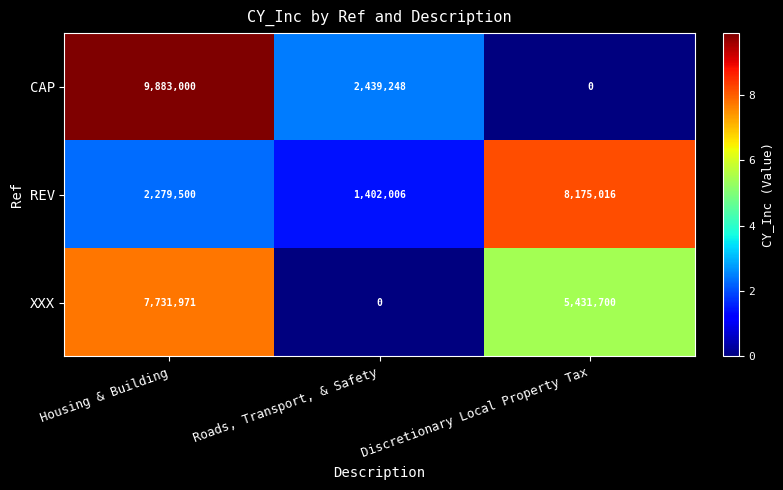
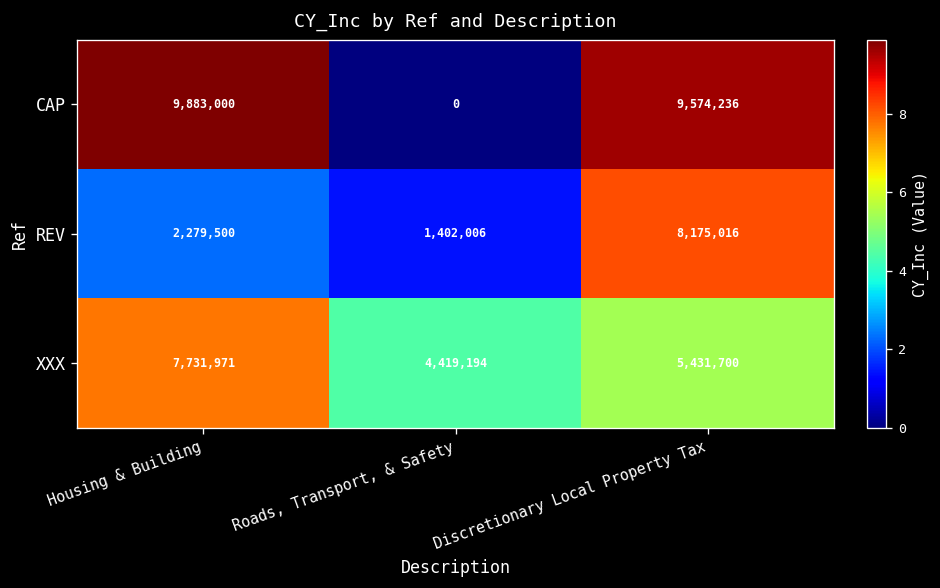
CAP, Roads, Transport, & Safety: 2,439,248 -> 0
CAP, Discretionary Local Property Tax: 0 -> 9,574,236
XXX, Roads, Transport, & Safety: 0 -> 4,419,194
